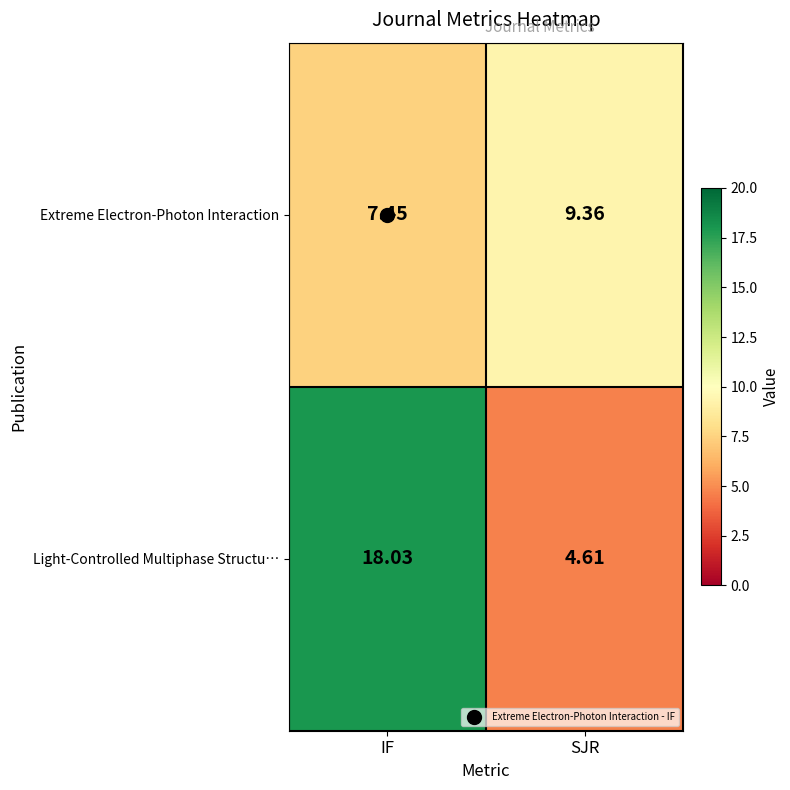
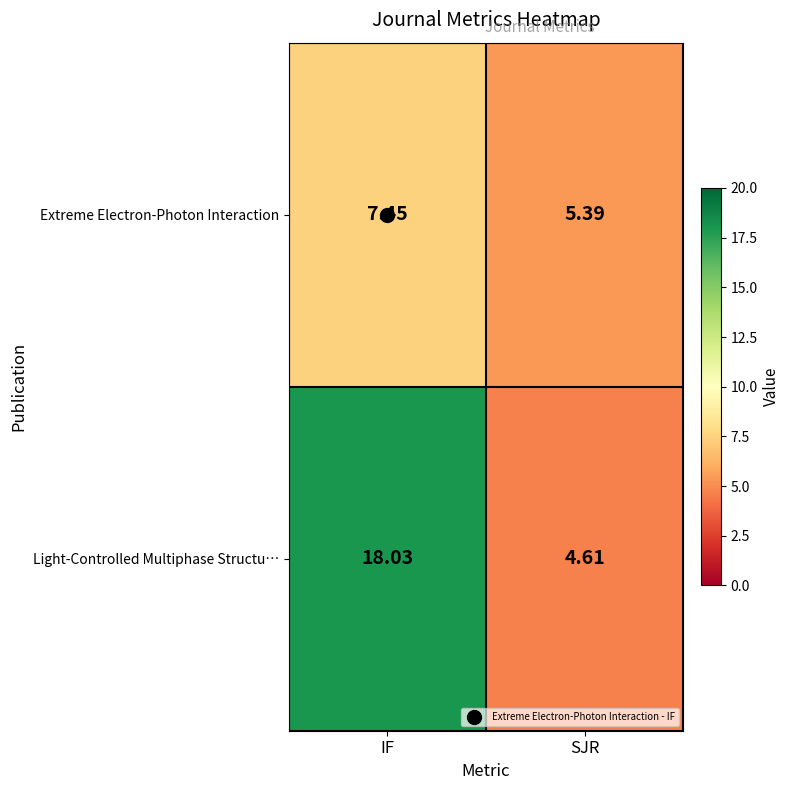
Extreme Electron-Photon Interaction, SJR: 9.36 -> 5.39
